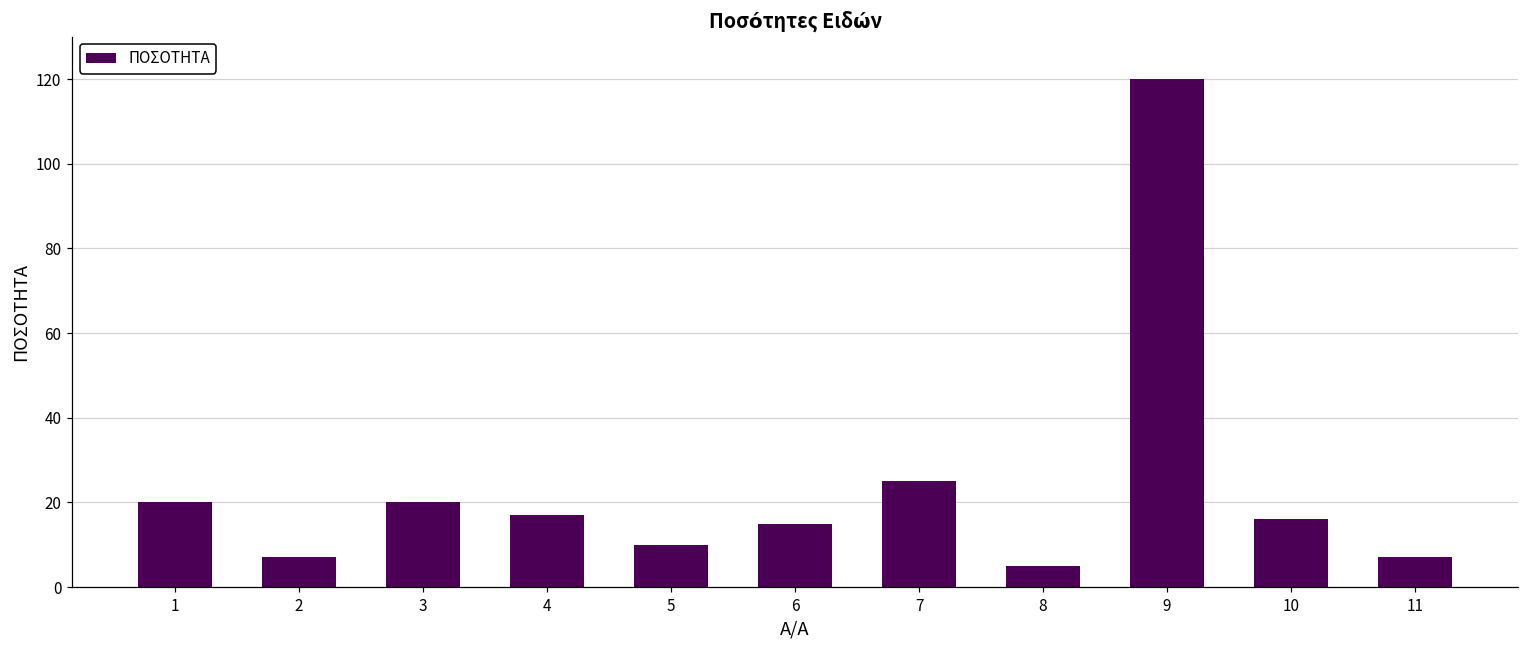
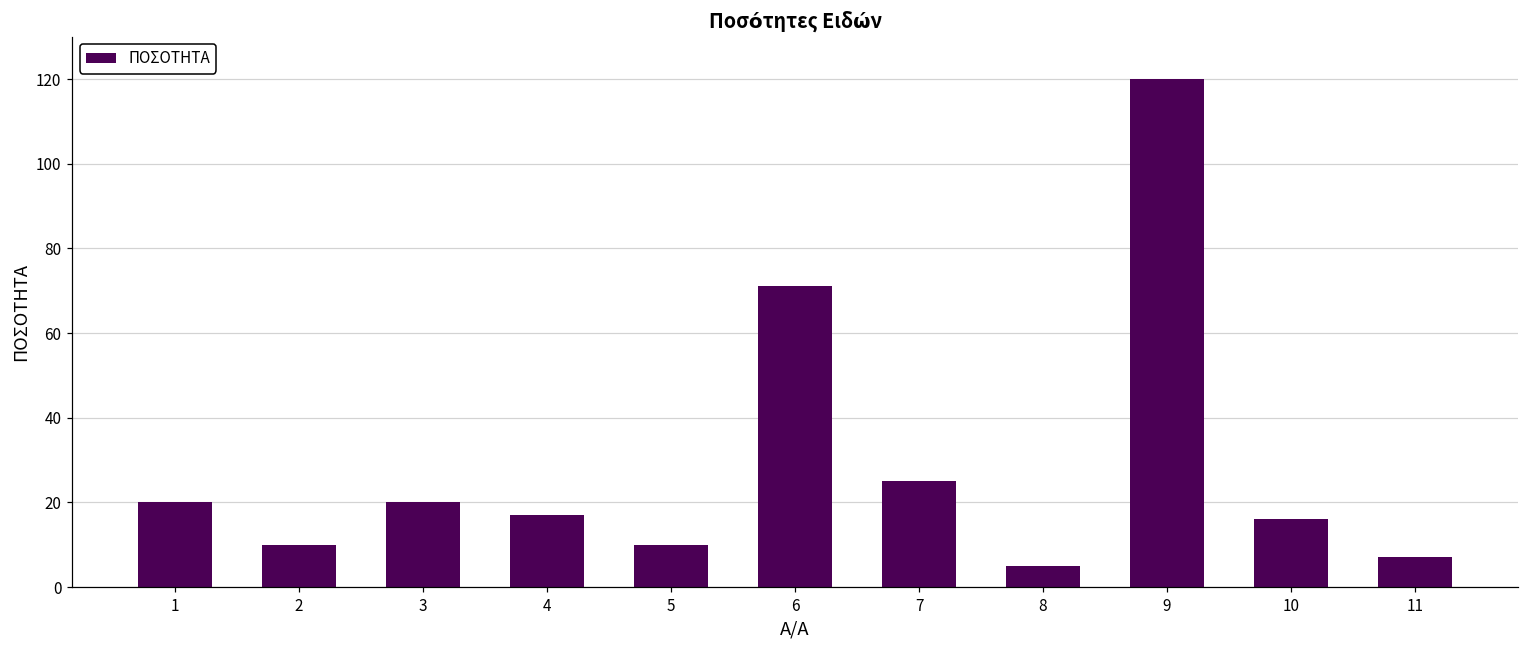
2: 7 -> 10
6: 15 -> 71
